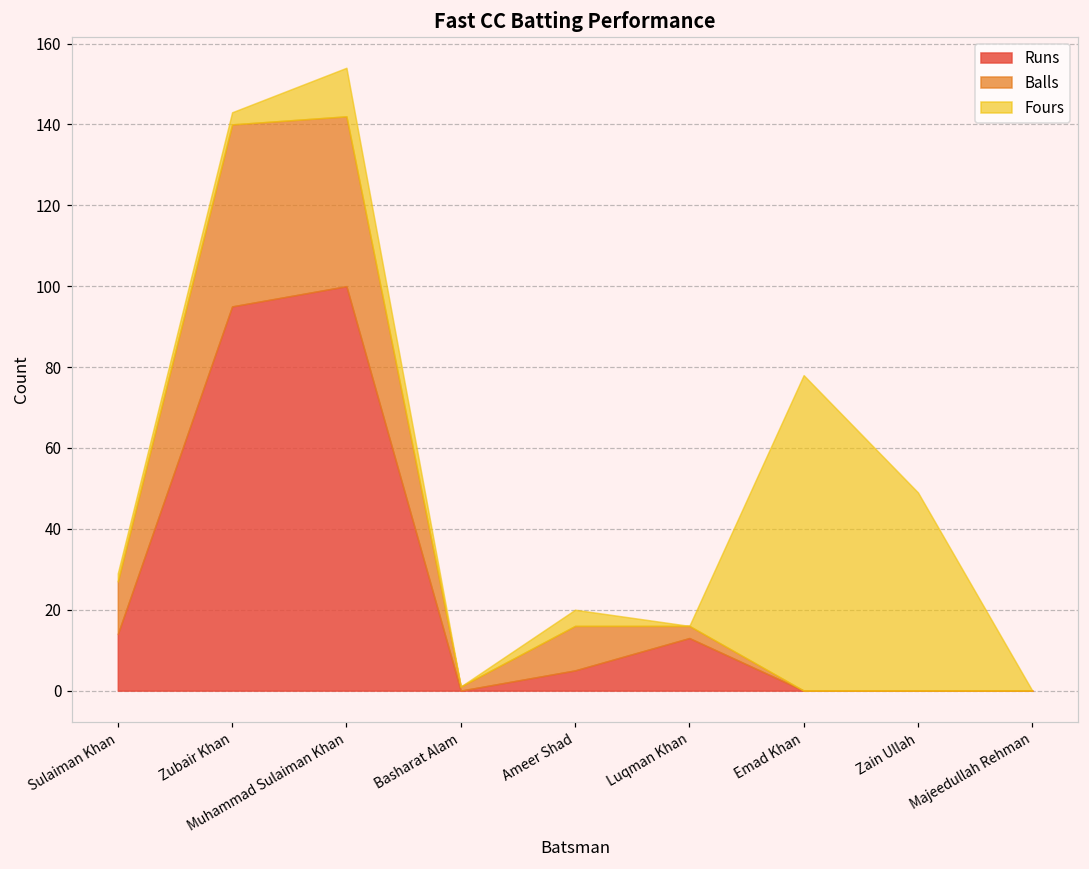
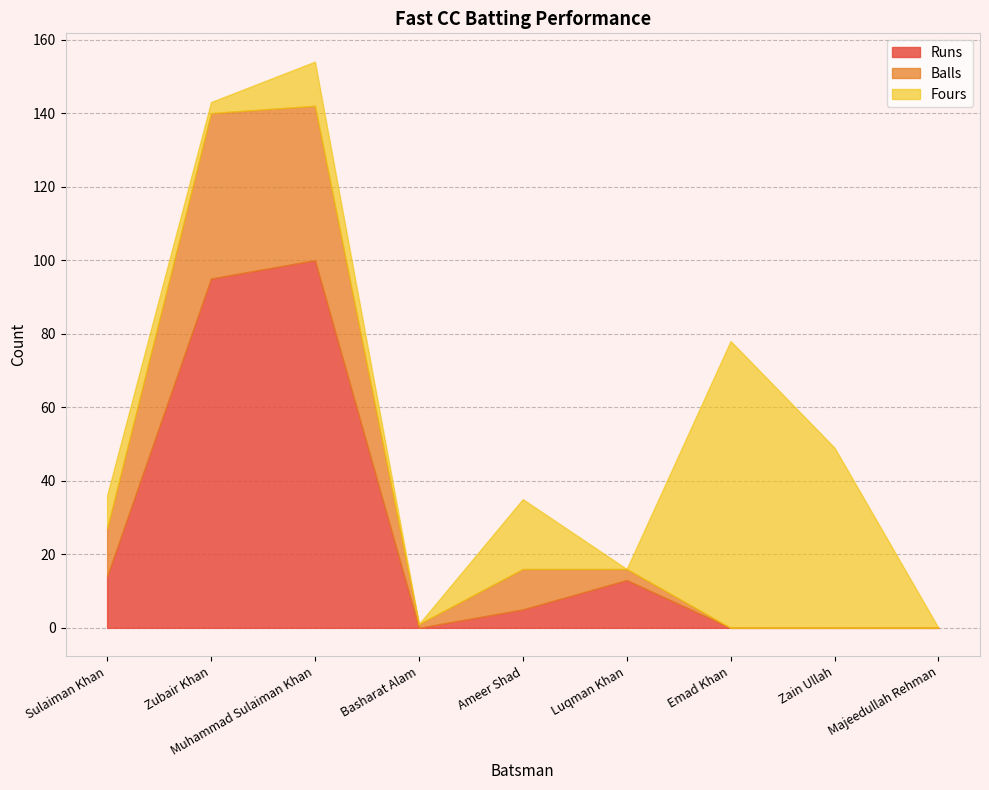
Fours, Sulaiman Khan: 2 -> 9
Fours, Ameer Shad: 4 -> 19
